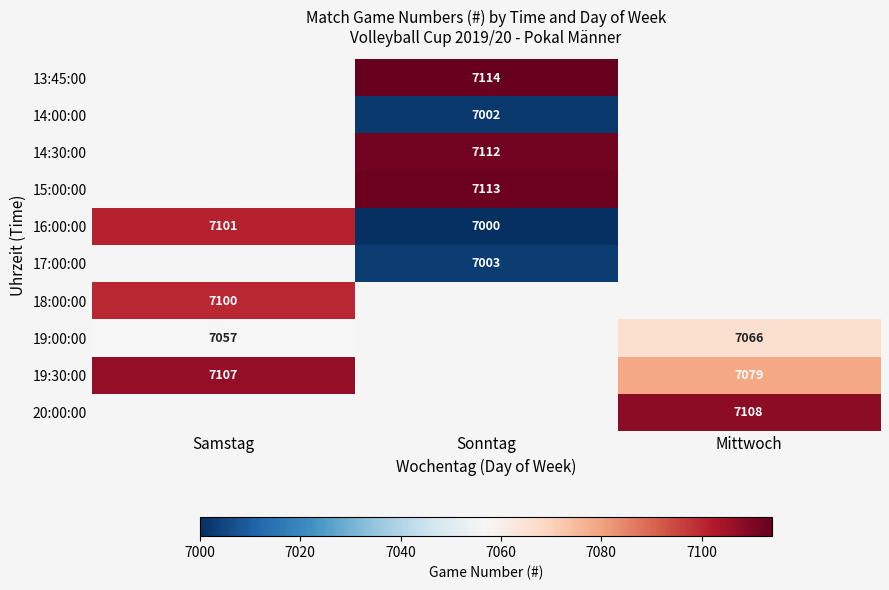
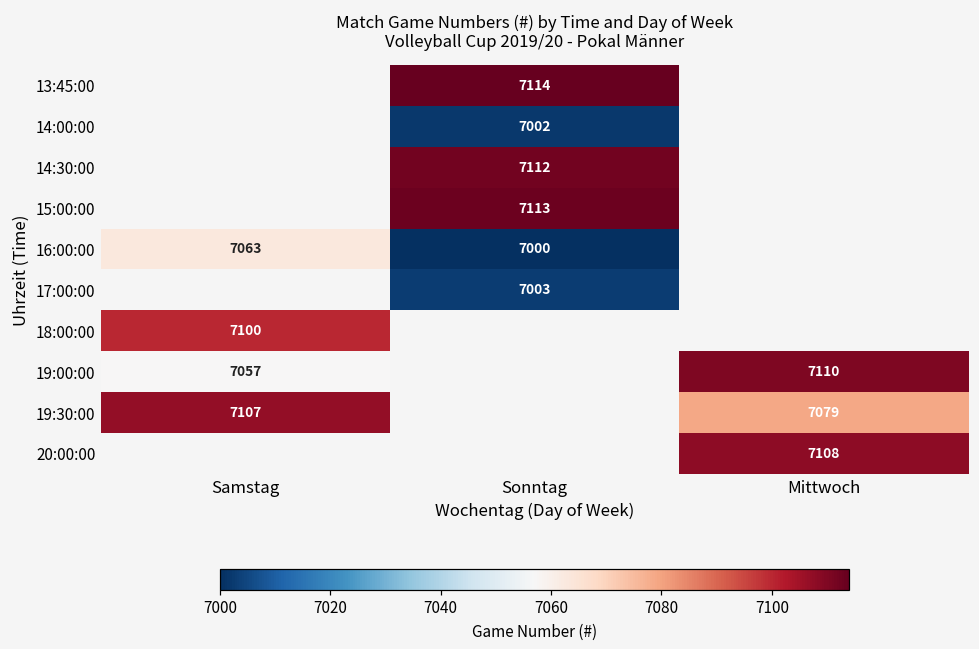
16:00:00, Samstag: 7101 -> 7063
19:00:00, Mittwoch: 7066 -> 7110
